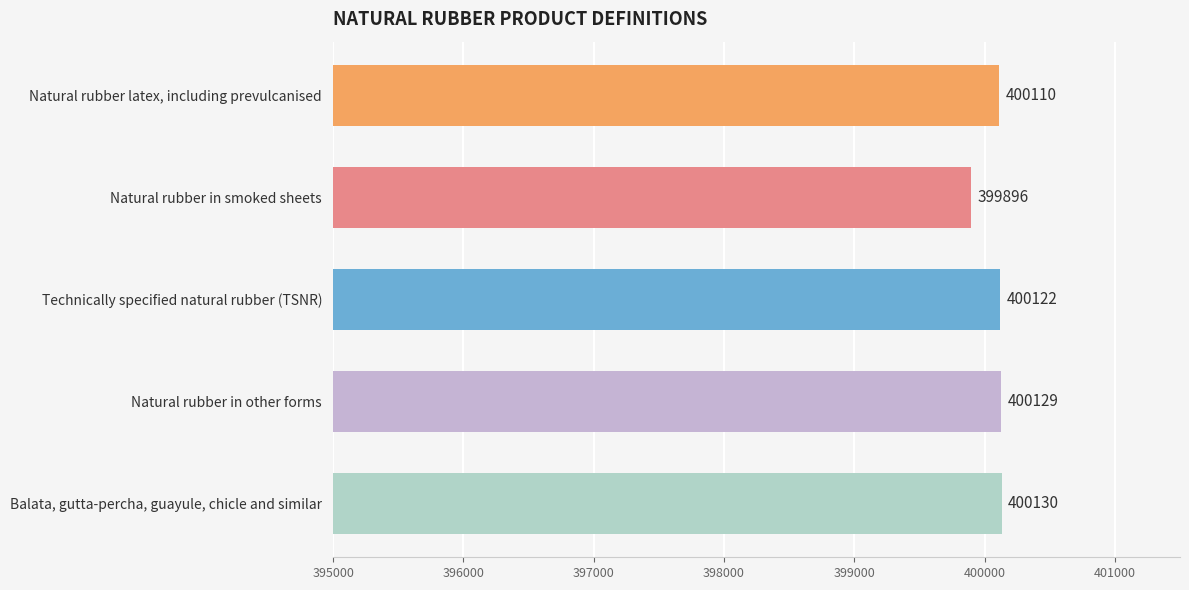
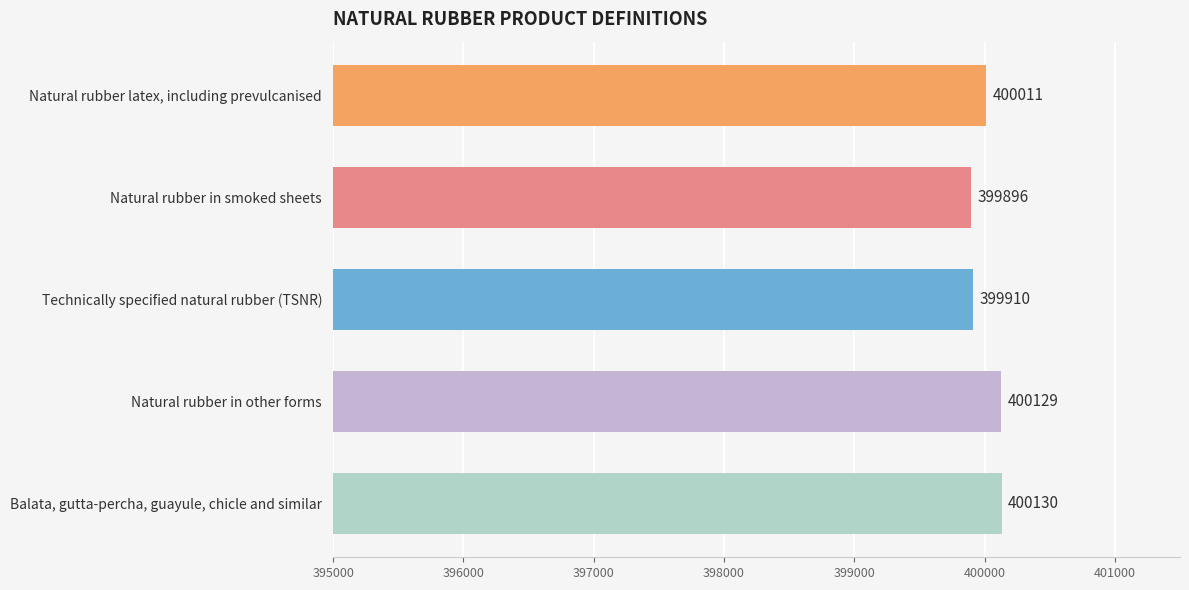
Natural rubber latex, including prevulcanised: 400110 -> 400011
Technically specified natural rubber (TSNR): 400122 -> 399910
